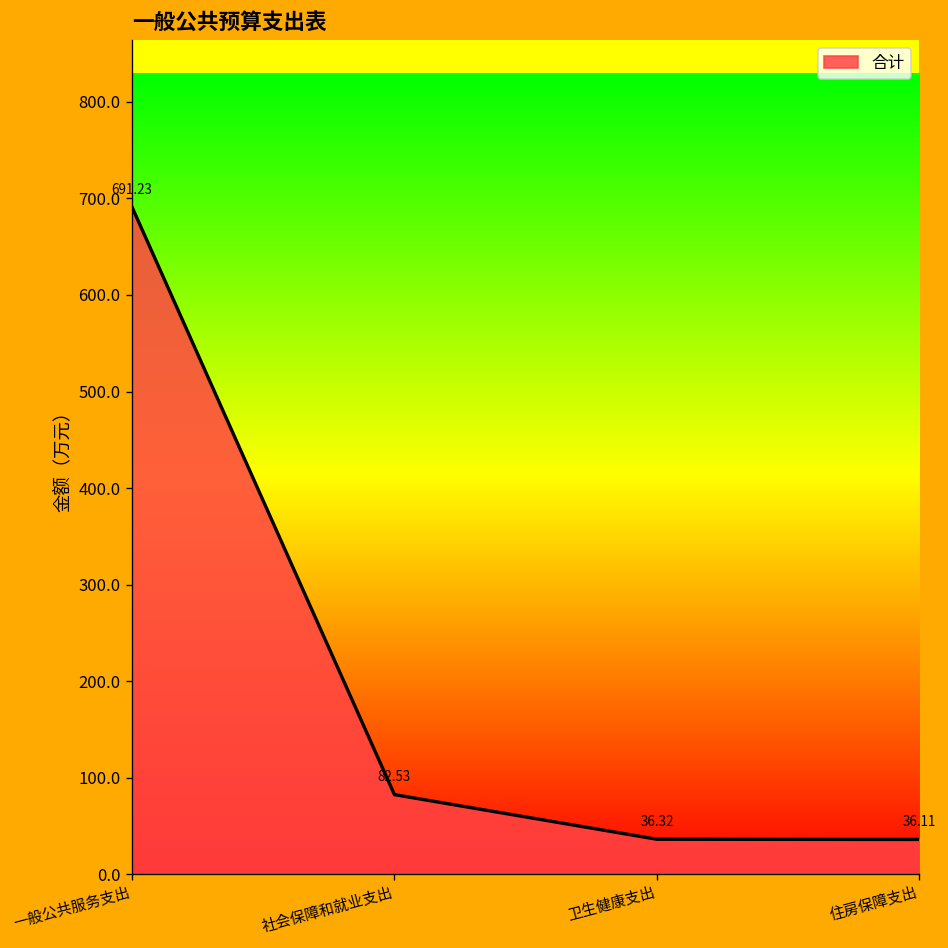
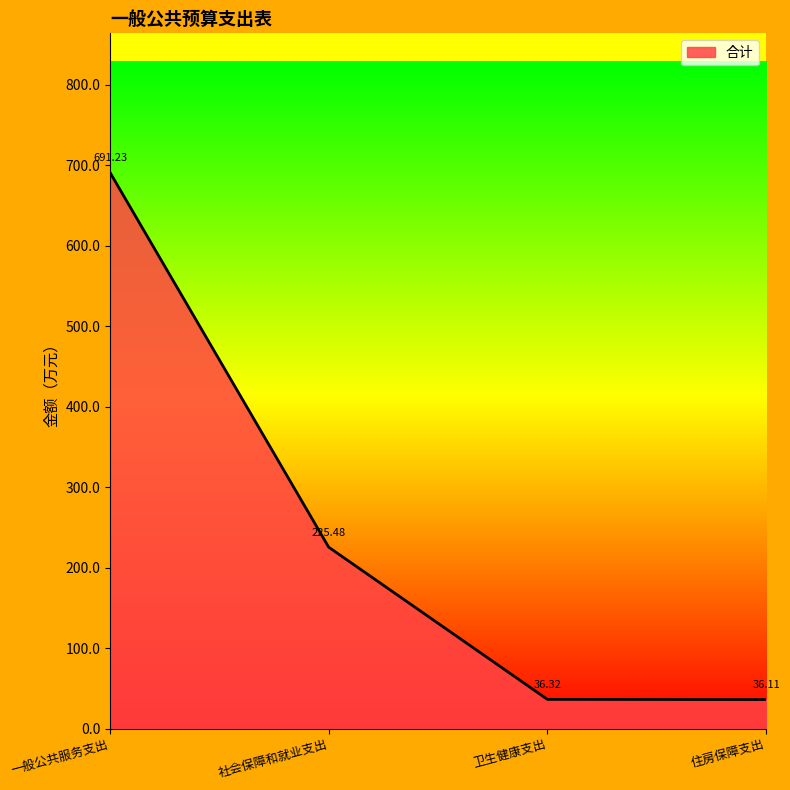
社会保障和就业支出: 82.53 -> 225.48
